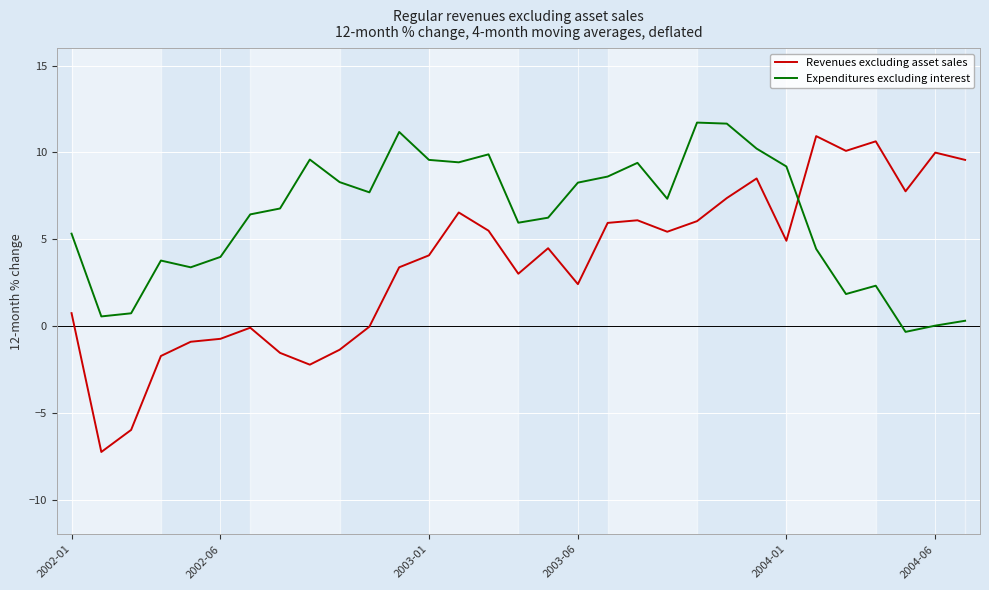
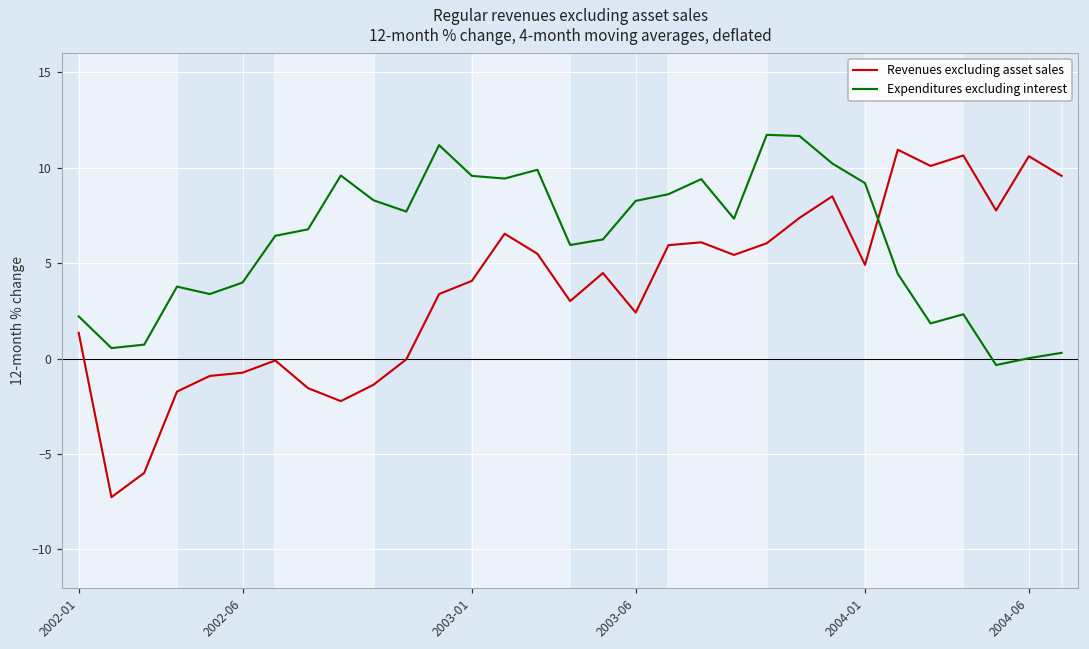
Revenues excluding asset sales, 2002-01: 0.7 -> 1.4
Expenditures excluding interest, 2002-01: 5.3 -> 2.2
Revenues excluding asset sales, 2004-06: 10.0 -> 10.6
